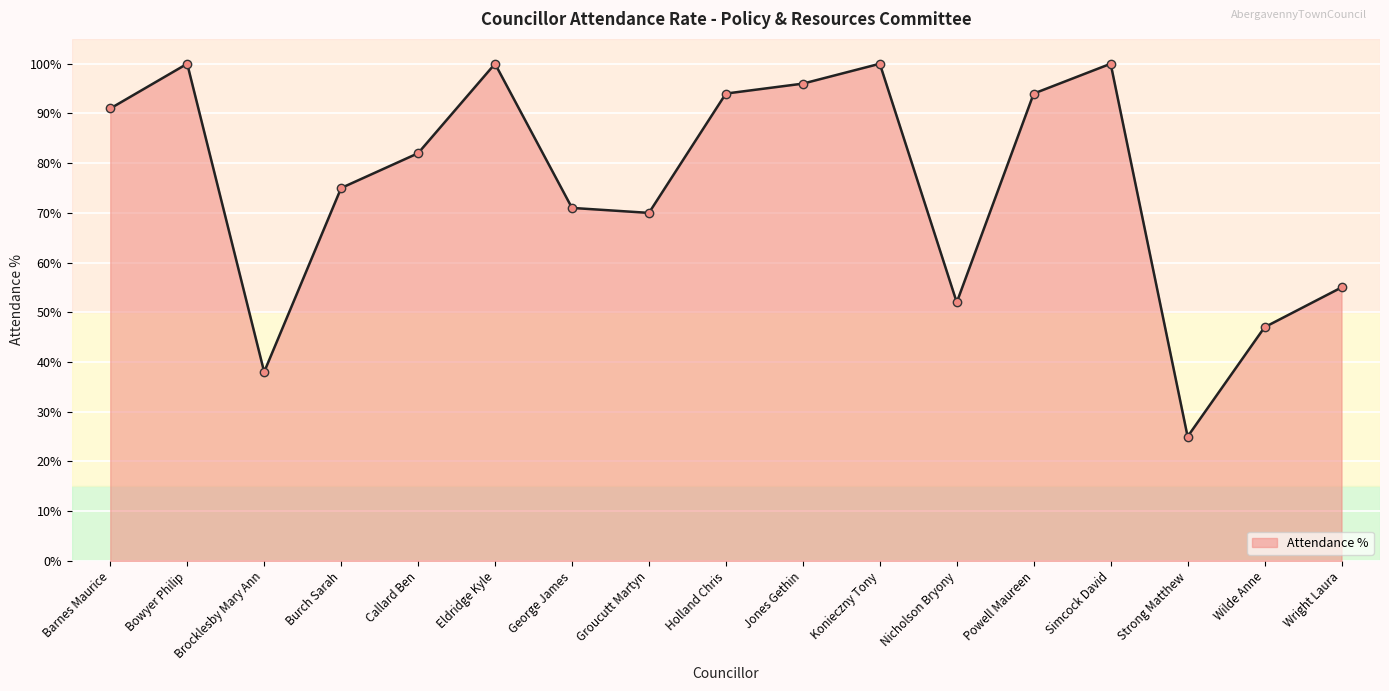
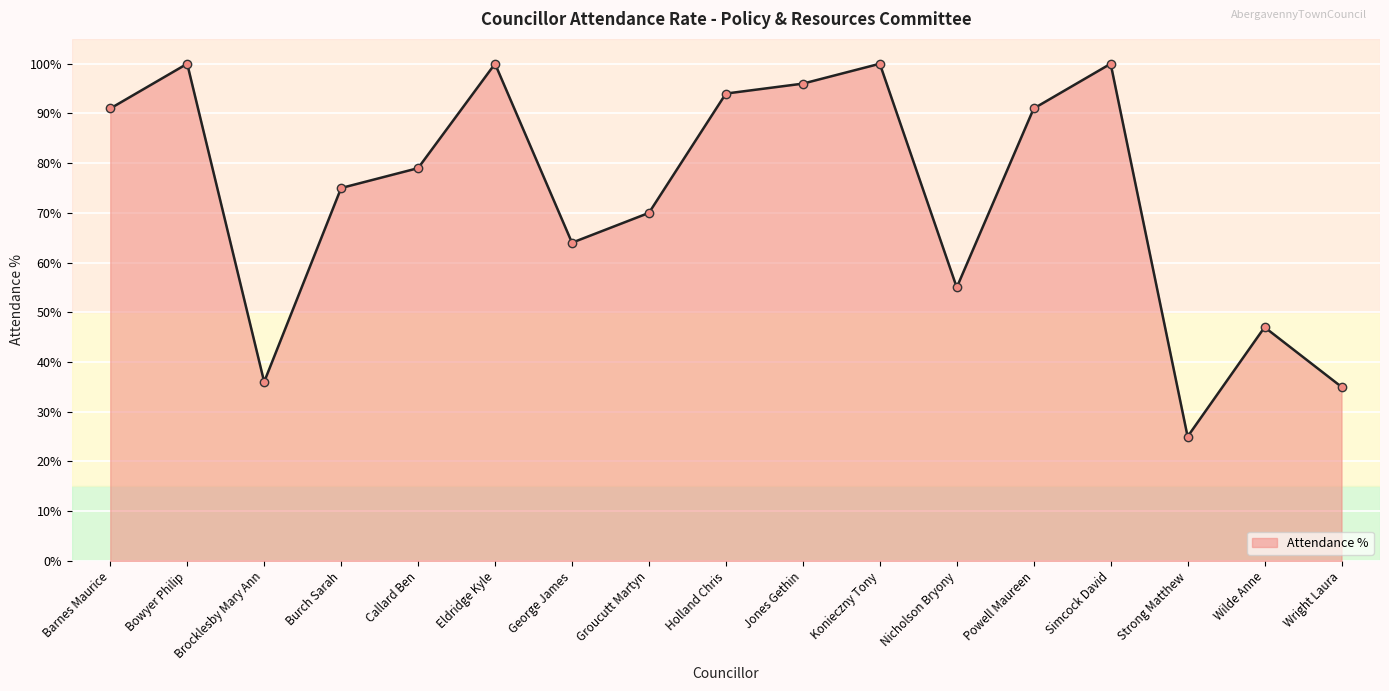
Brocklesby Mary Ann: 38% -> 36%
Callard Ben: 82% -> 79%
George James: 71% -> 64%
Nicholson Bryony: 52% -> 55%
Powell Maureen: 94% -> 91%
Wright Laura: 55% -> 35%
